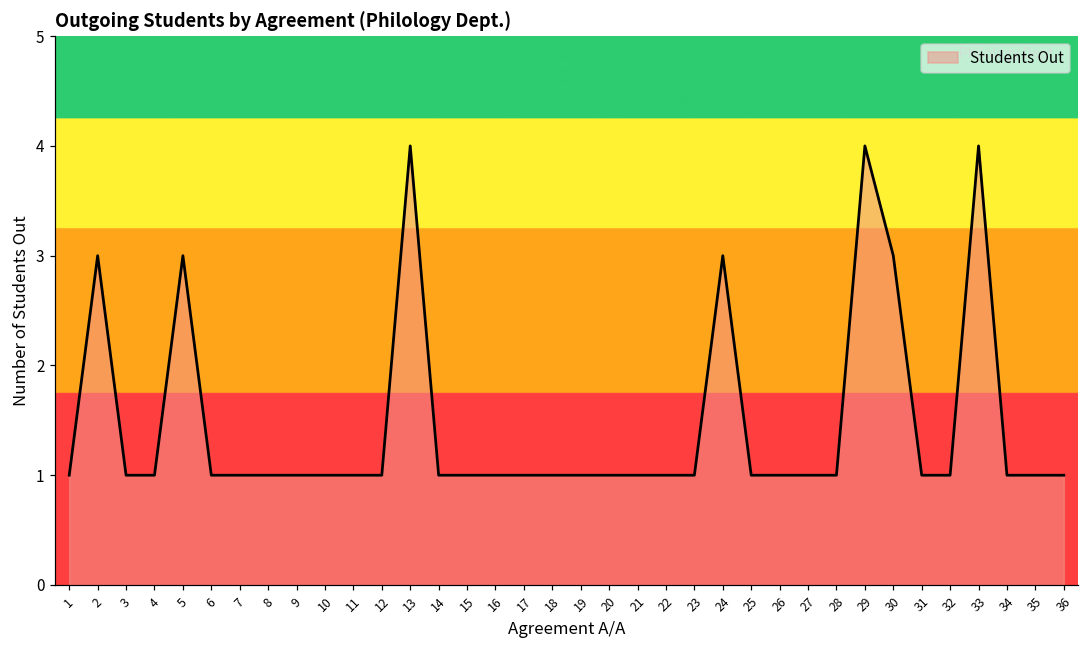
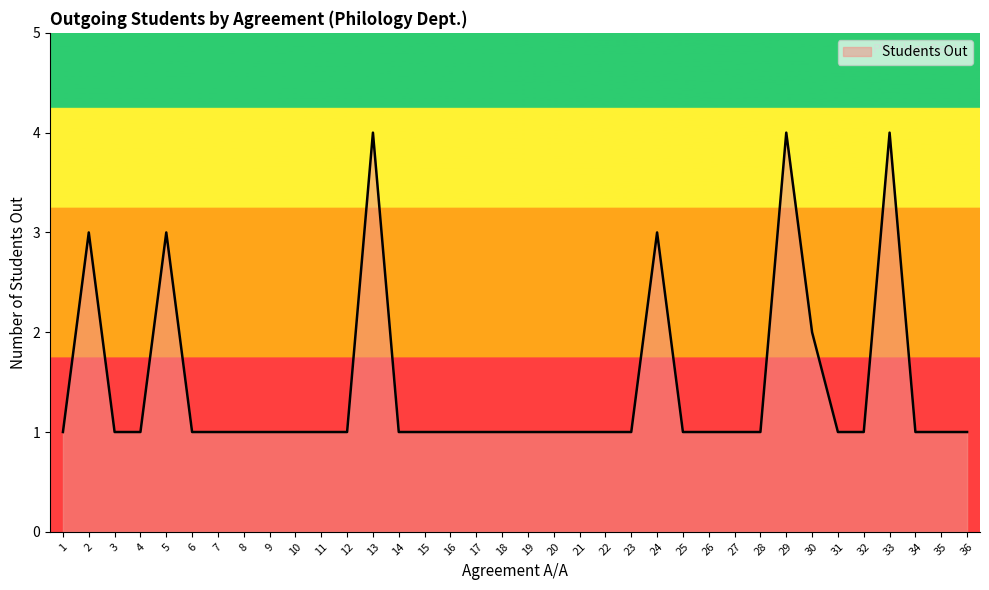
30: 3 -> 2
